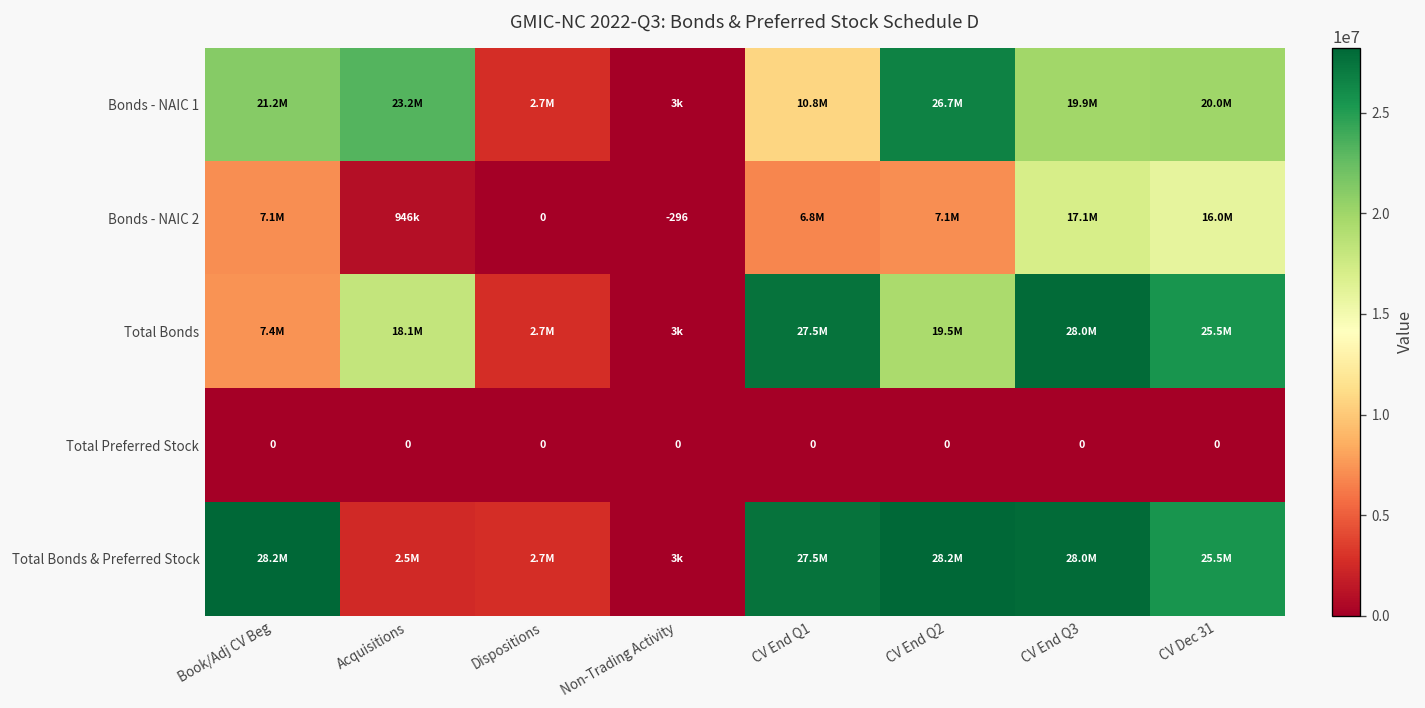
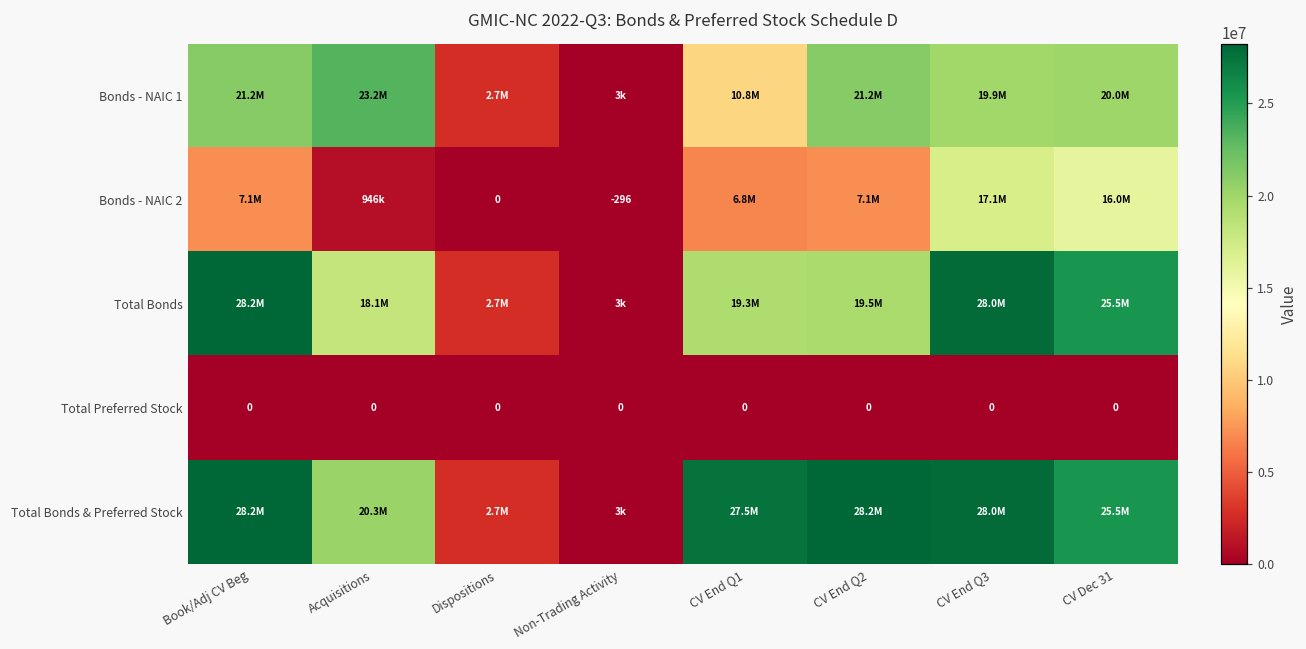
Bonds - NAIC 1, CV End Q2: 26.7M -> 21.2M
Total Bonds, Book/Adj CV Beg: 7.4M -> 28.2M
Total Bonds, CV End Q1: 27.5M -> 19.3M
Total Bonds & Preferred Stock, Acquisitions: 2.5M -> 20.3M
